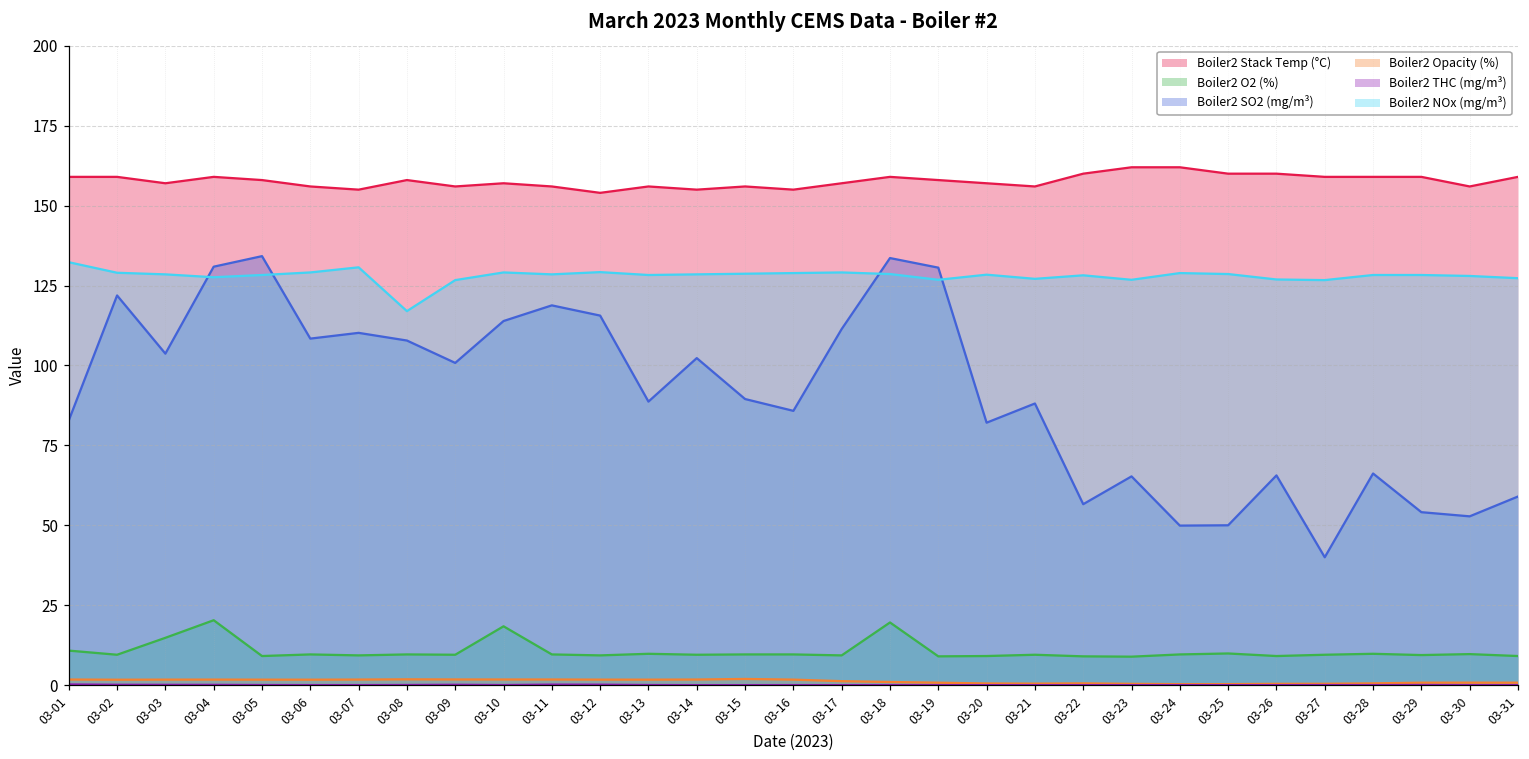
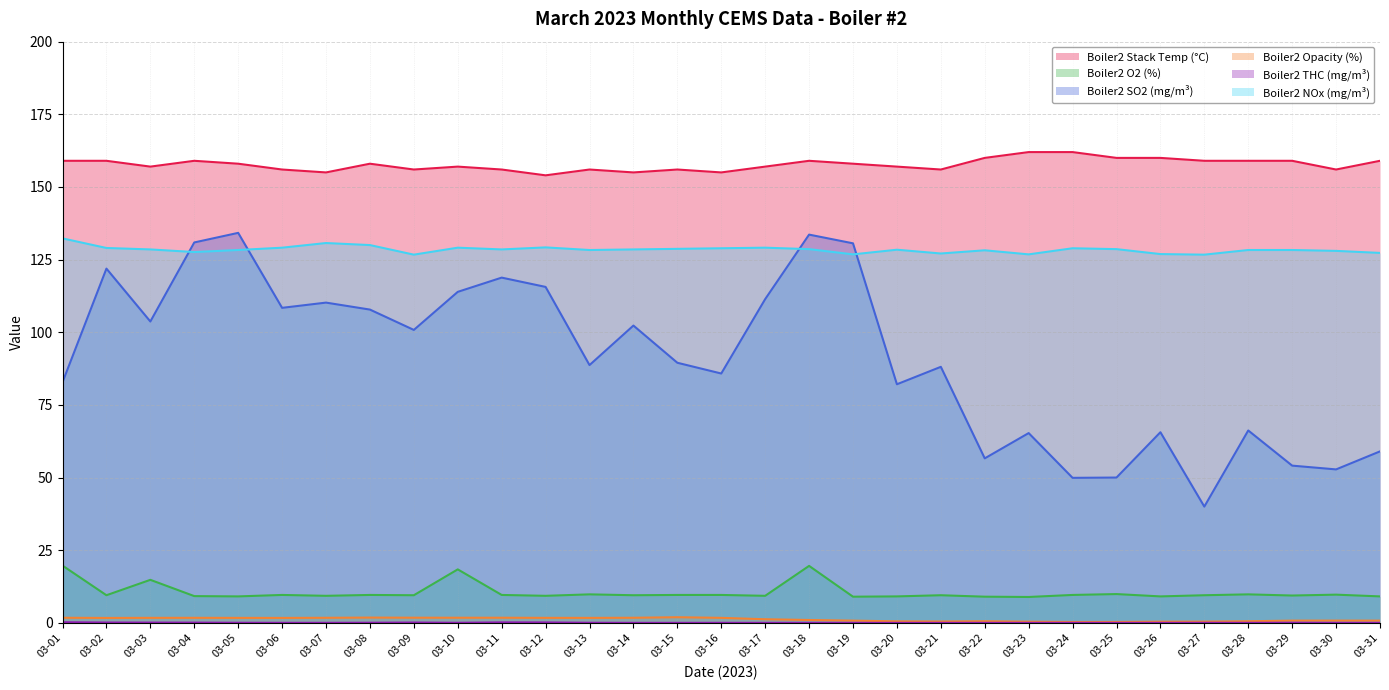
Boiler2 O2 (%), 03-01: 11 -> 20
Boiler2 O2 (%), 03-04: 20 -> 9
Boiler2 NOx (mg/m³), 03-08: 117 -> 130
